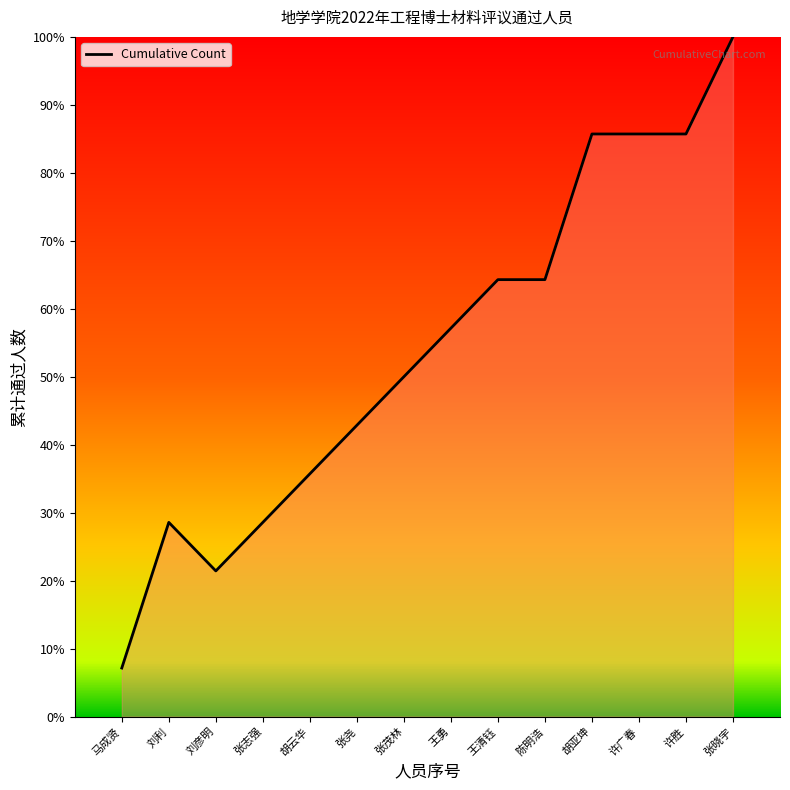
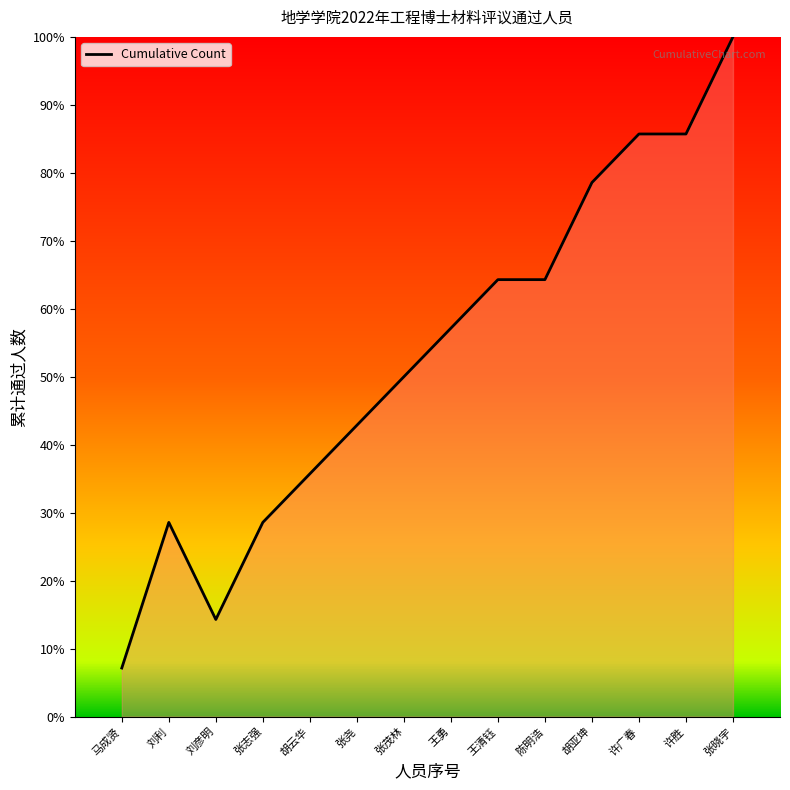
刘彦明: 21% -> 14%
胡亚坤: 86% -> 79%
